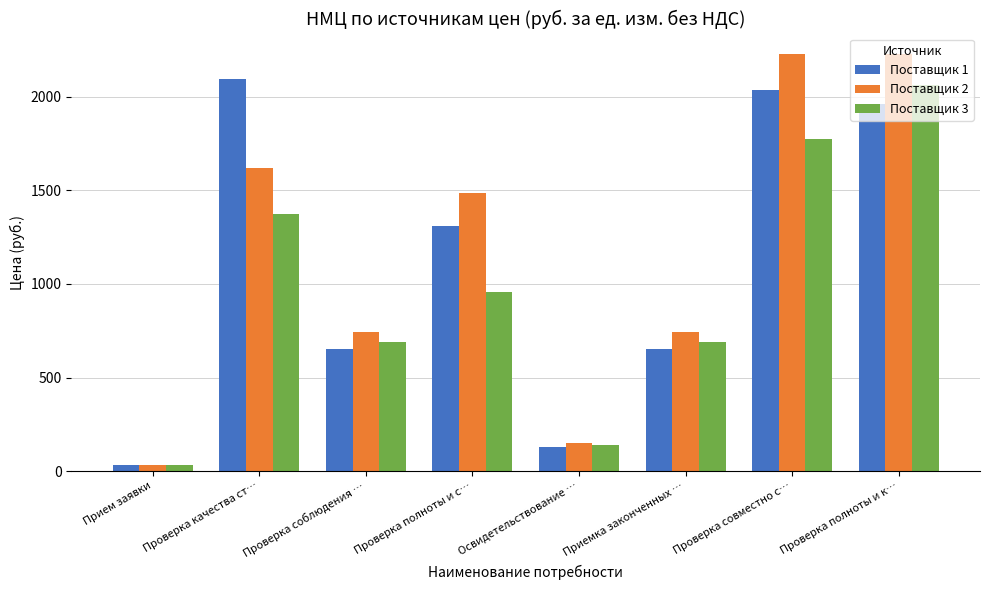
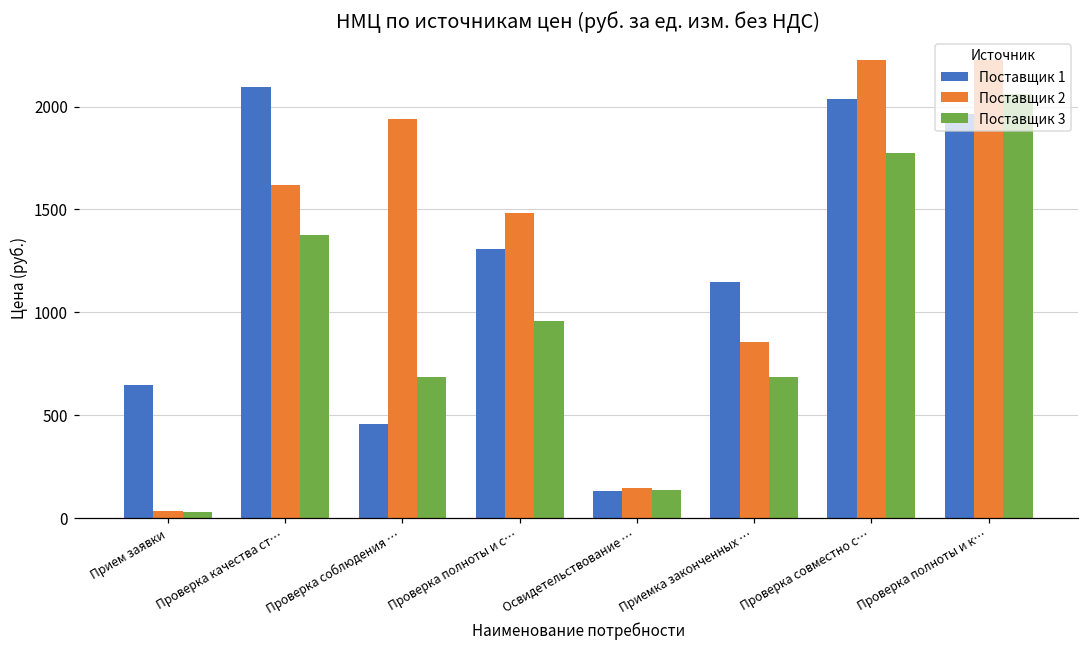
Поставщик 1, Прием заявки: 30 -> 650
Поставщик 1, Проверка соблюдения …: 650 -> 460
Поставщик 2, Проверка соблюдения …: 740 -> 1940
Поставщик 1, Приемка законченных …: 650 -> 1150
Поставщик 2, Приемка законченных …: 740 -> 860
